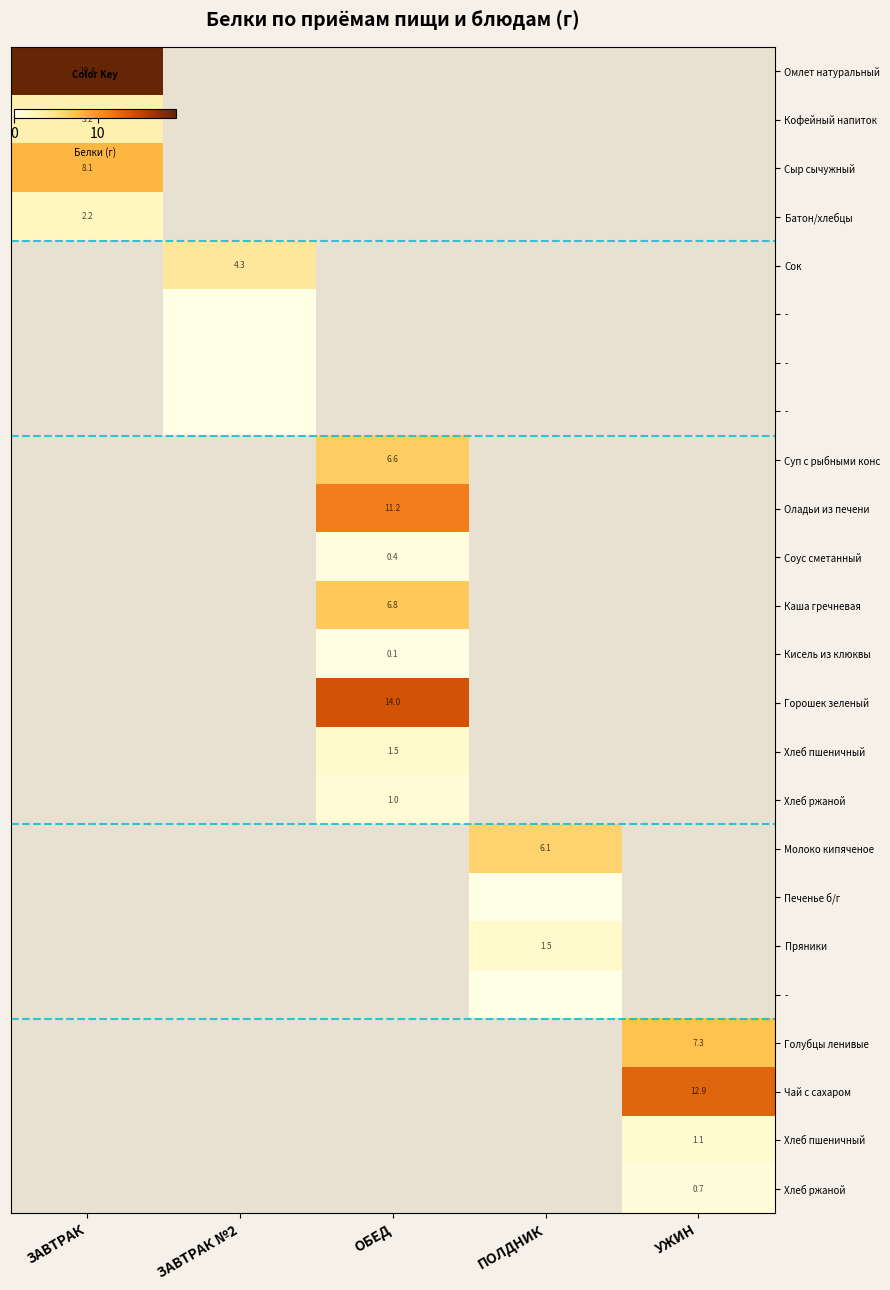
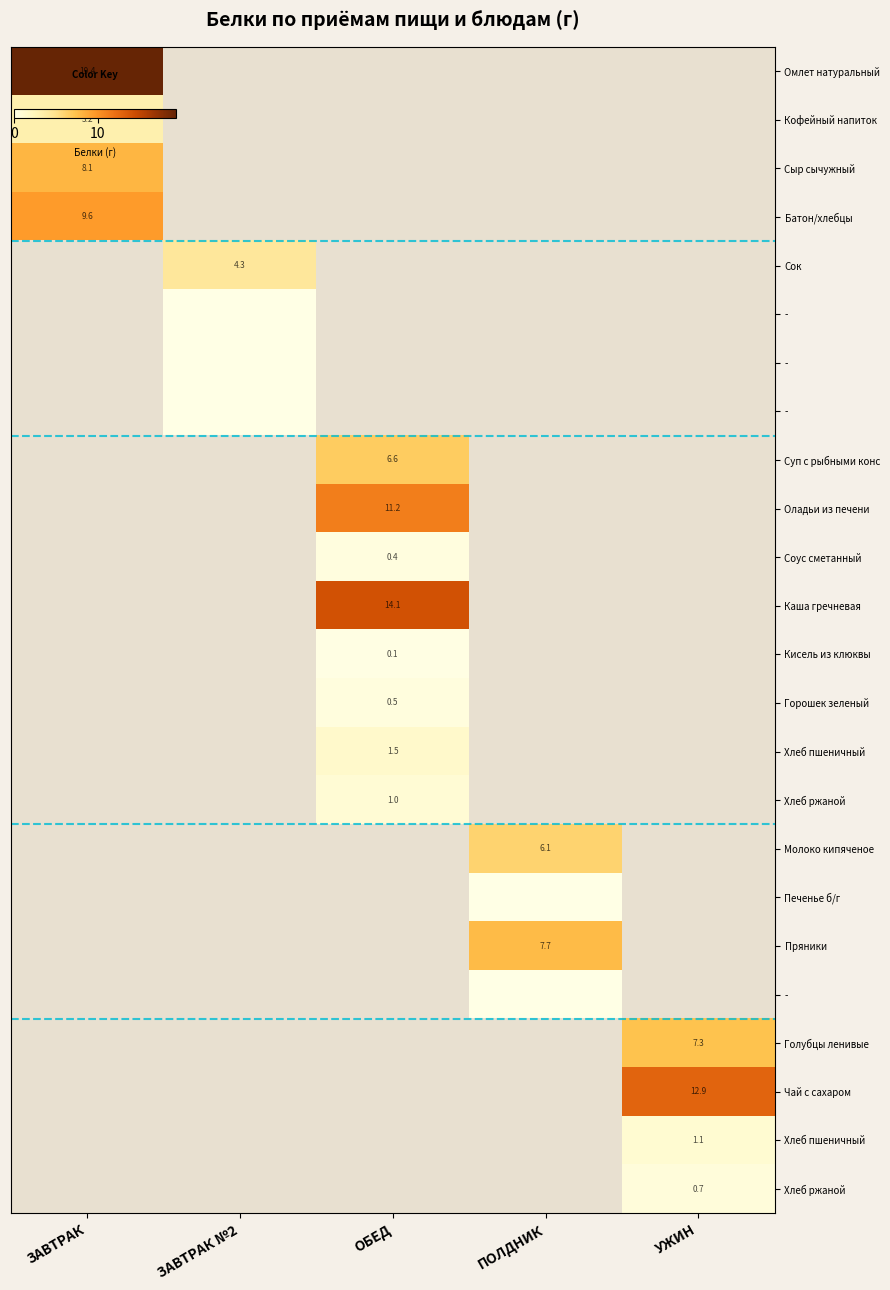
Батон/хлебцы, ЗАВТРАК: 2.2 -> 9.6
Каша гречневая, ОБЕД: 6.8 -> 14.1
Горошек зеленый, ОБЕД: 14.0 -> 0.5
Пряники, ПОЛДНИК: 1.5 -> 7.7
